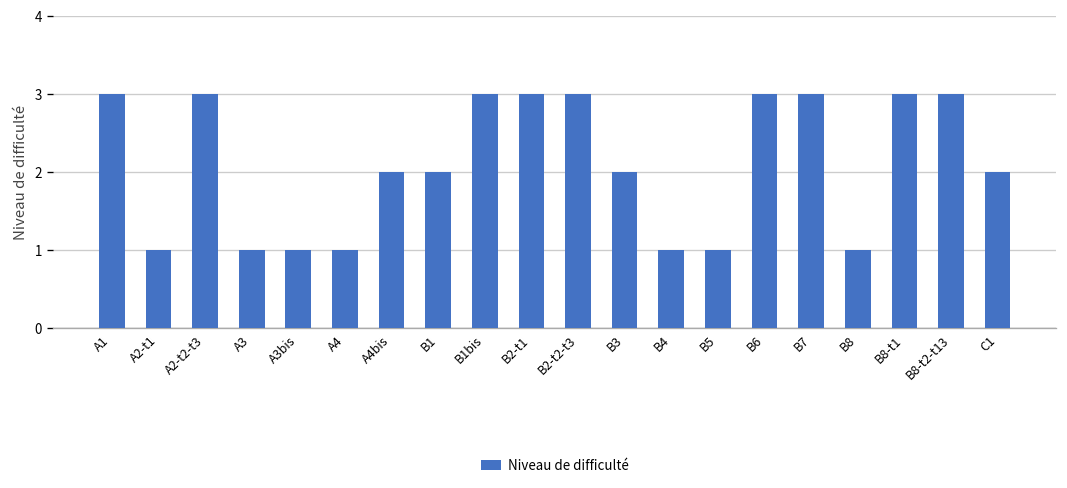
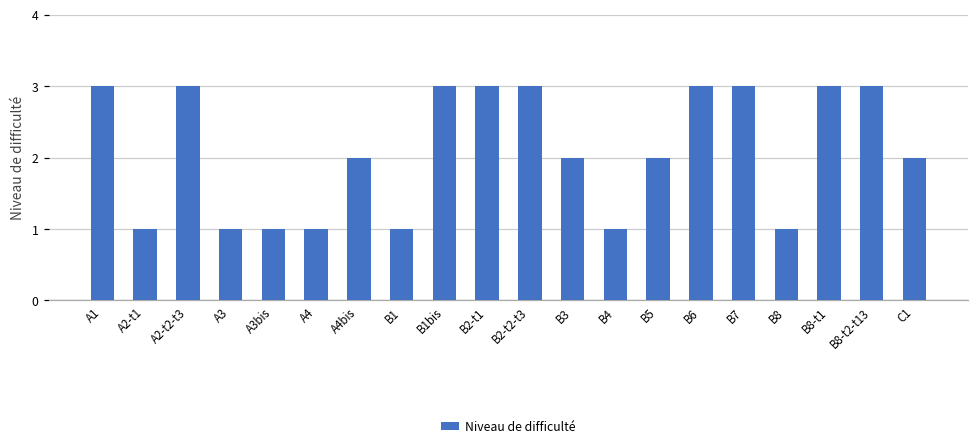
B1: 2 -> 1
B5: 1 -> 2
